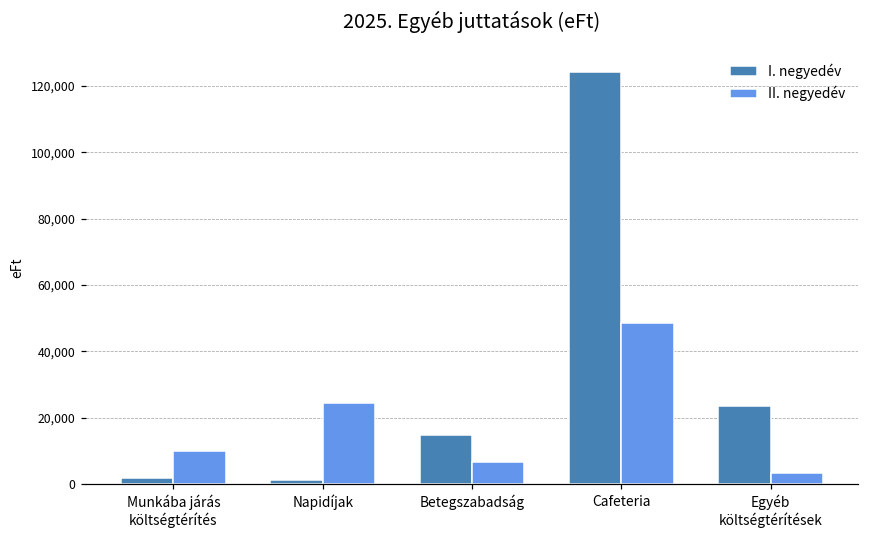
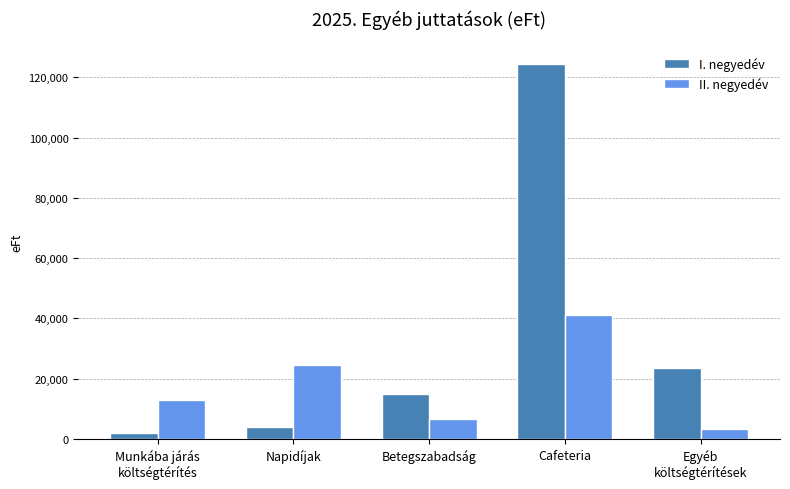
II. negyedév, Munkába járás költségtérítés: 10,000 -> 13,000
I. negyedév, Napidíjak: 1,000 -> 4,000
II. negyedév, Cafeteria: 49,000 -> 41,000
